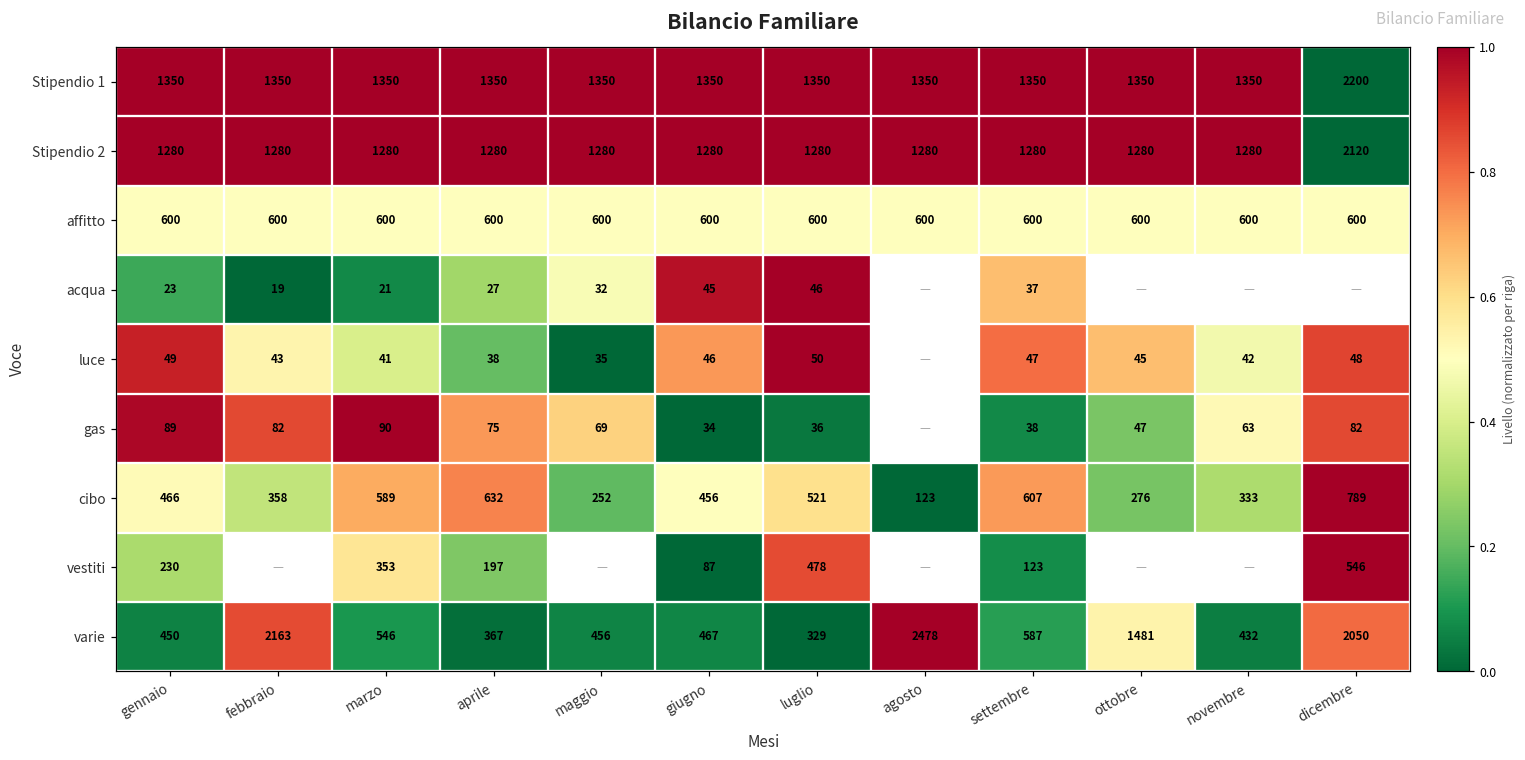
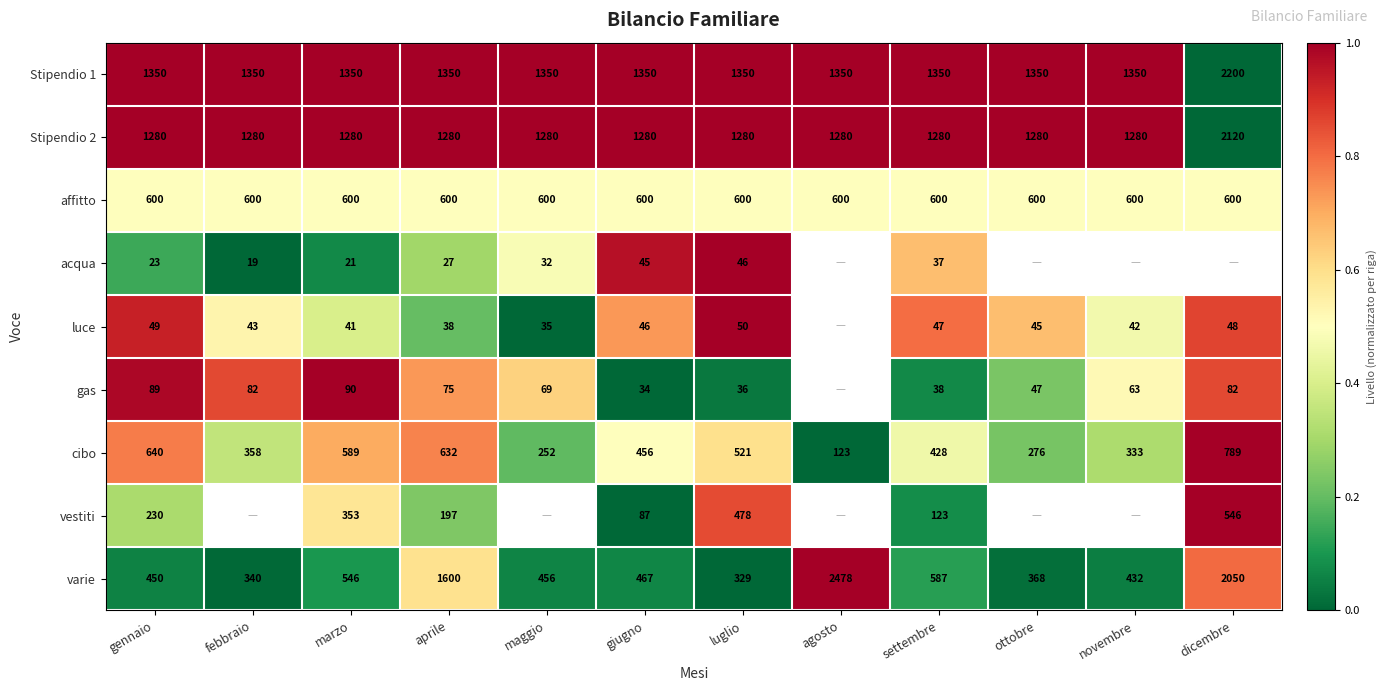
cibo, gennaio: 466 -> 640
cibo, settembre: 607 -> 428
varie, febbraio: 2163 -> 340
varie, aprile: 367 -> 1600
varie, ottobre: 1481 -> 368
